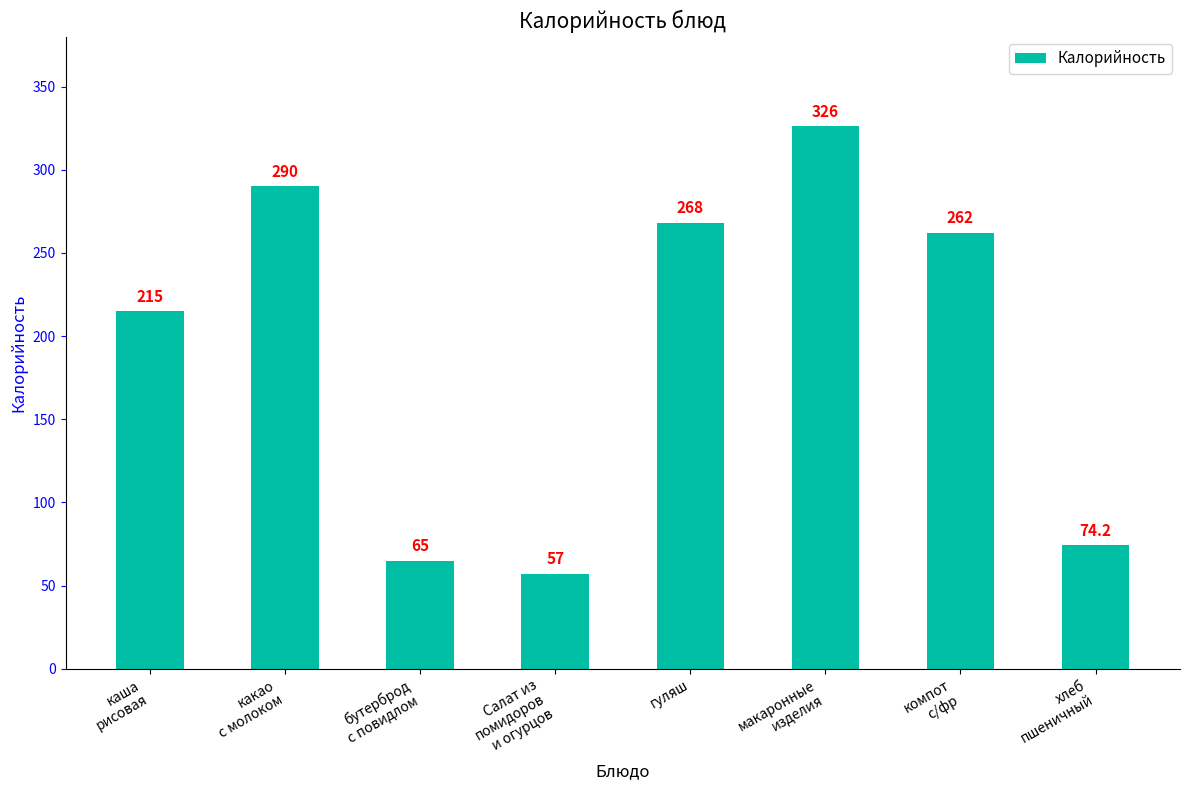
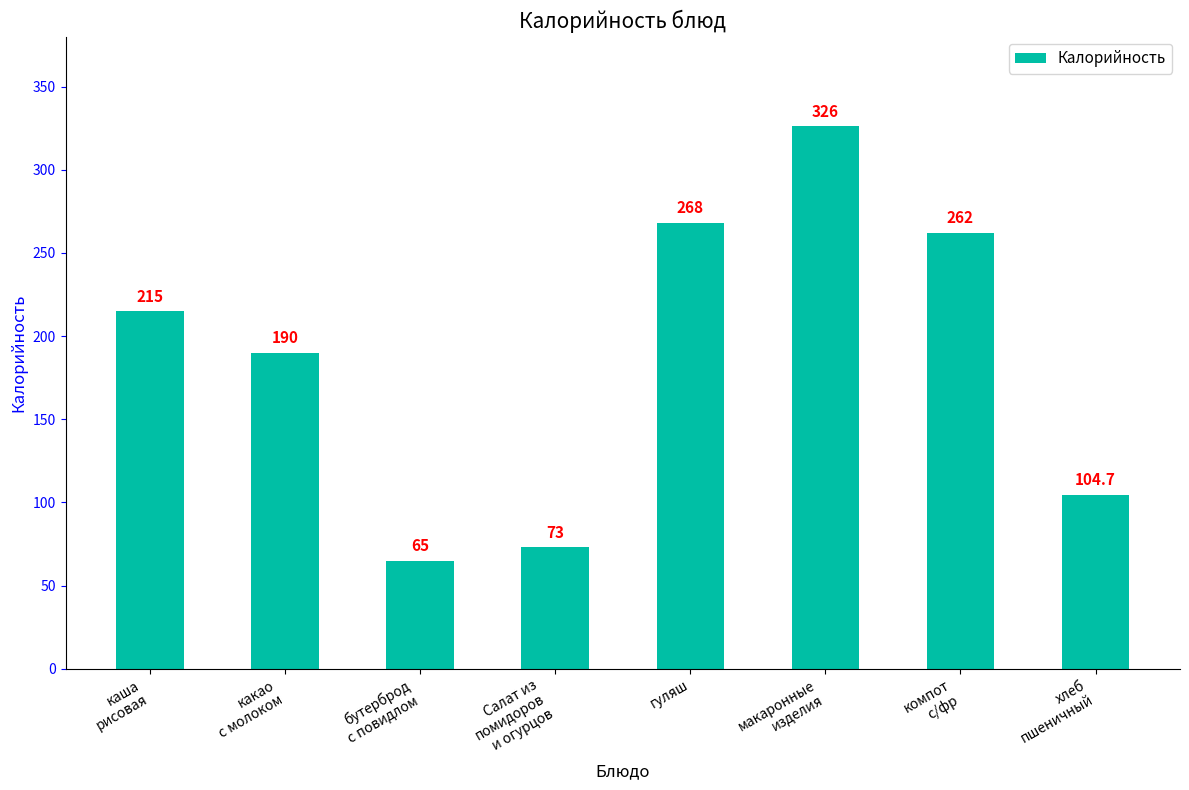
какао с молоком: 290 -> 190
Салат из помидоров и огурцов: 57 -> 73
хлеб пшеничный: 74.2 -> 104.7
